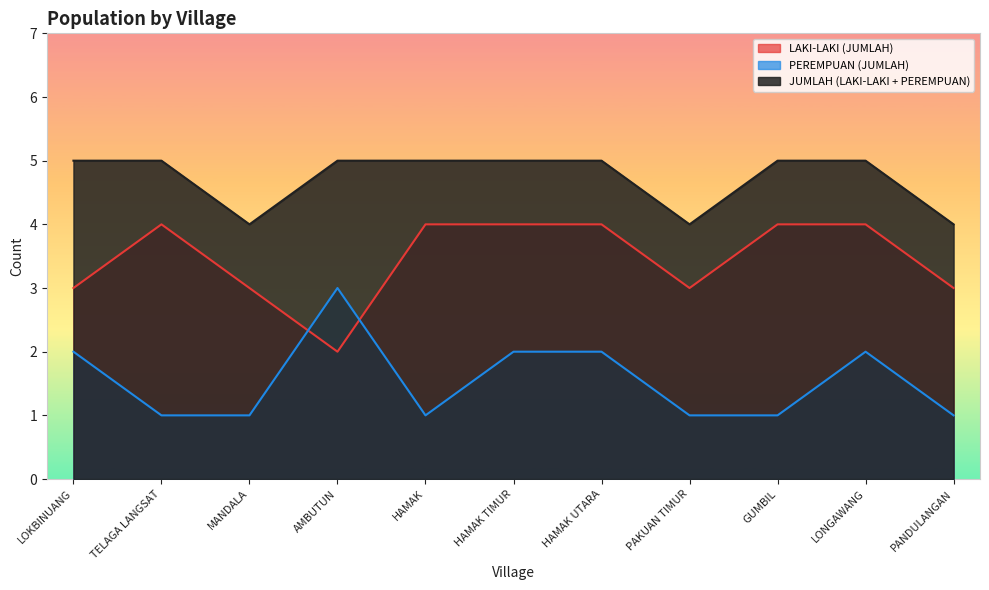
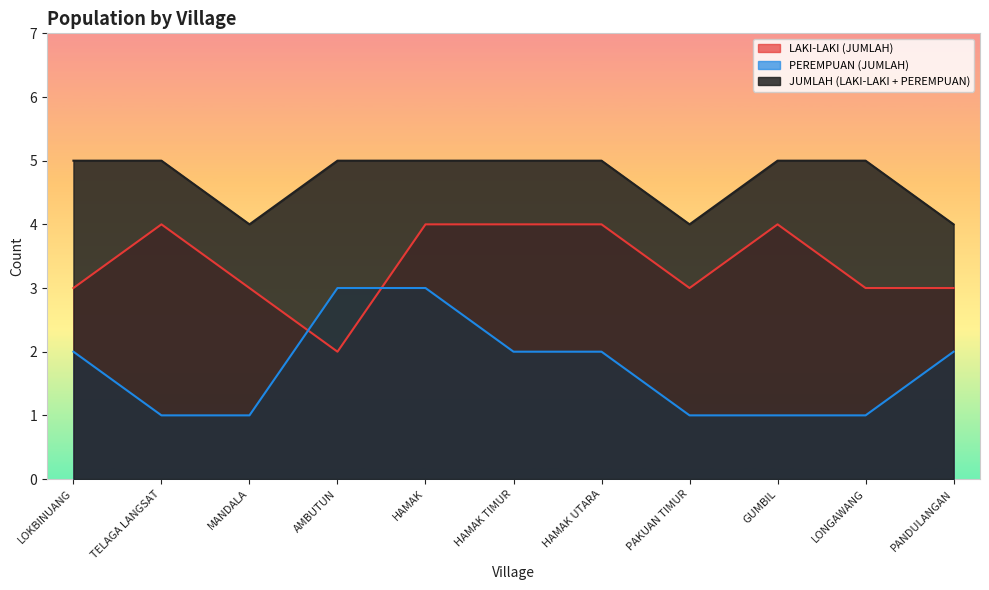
PEREMPUAN (JUMLAH), HAMAK: 1 -> 3
LAKI-LAKI (JUMLAH), LONGAWANG: 4 -> 3
PEREMPUAN (JUMLAH), LONGAWANG: 2 -> 1
PEREMPUAN (JUMLAH), PANDULANGAN: 1 -> 2
